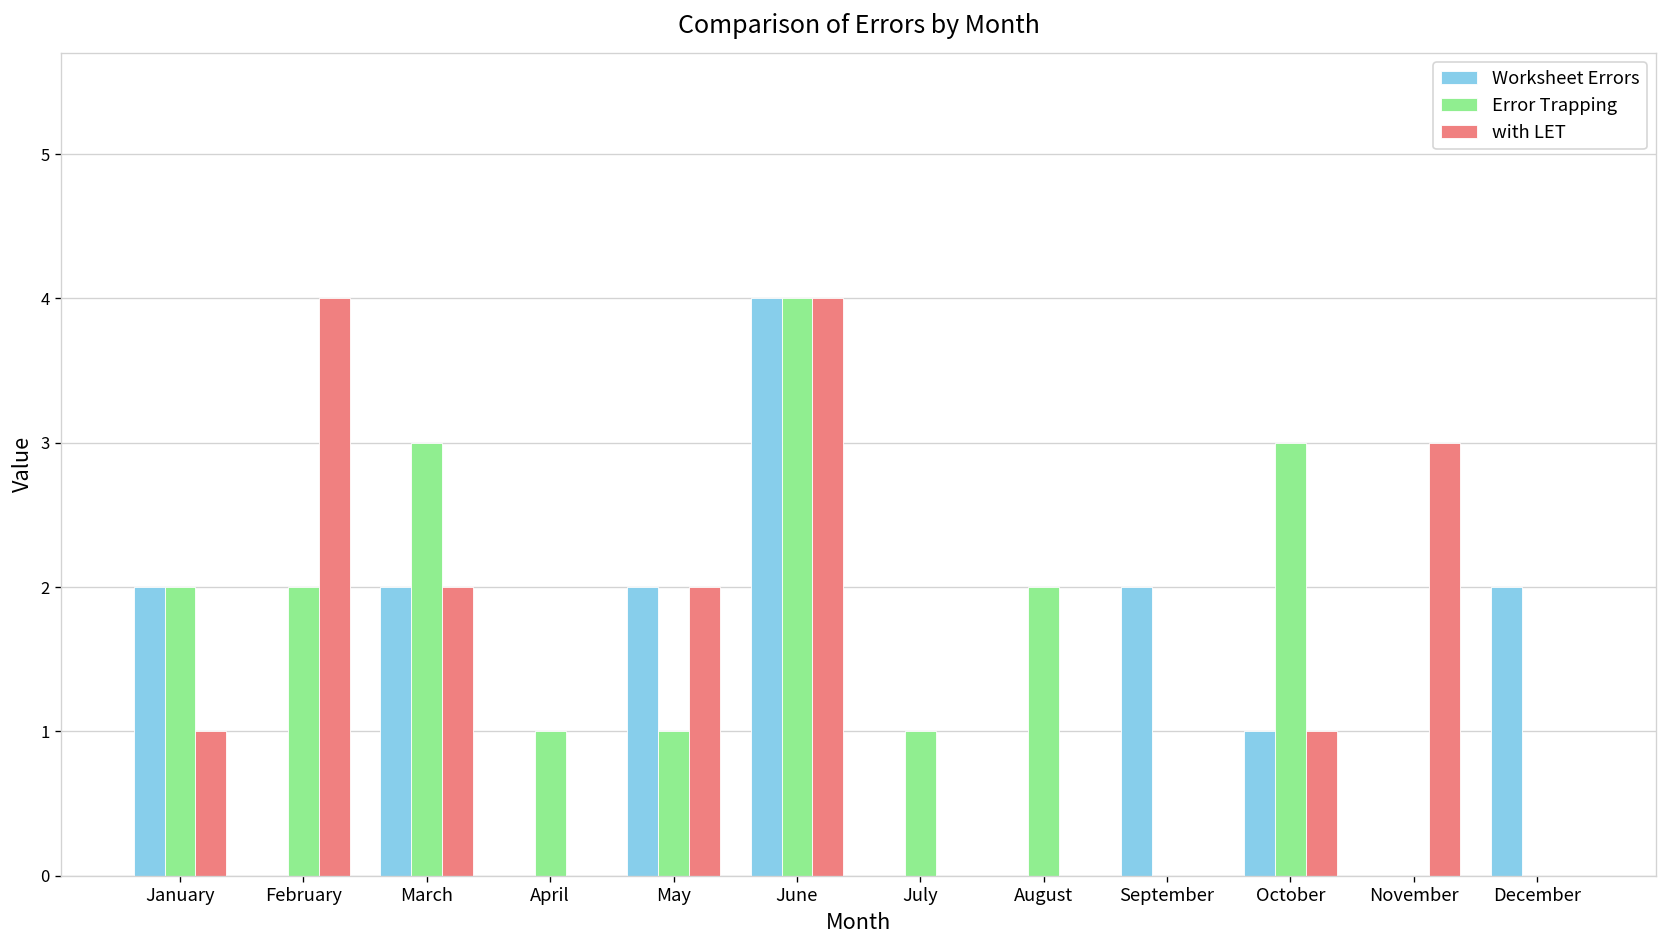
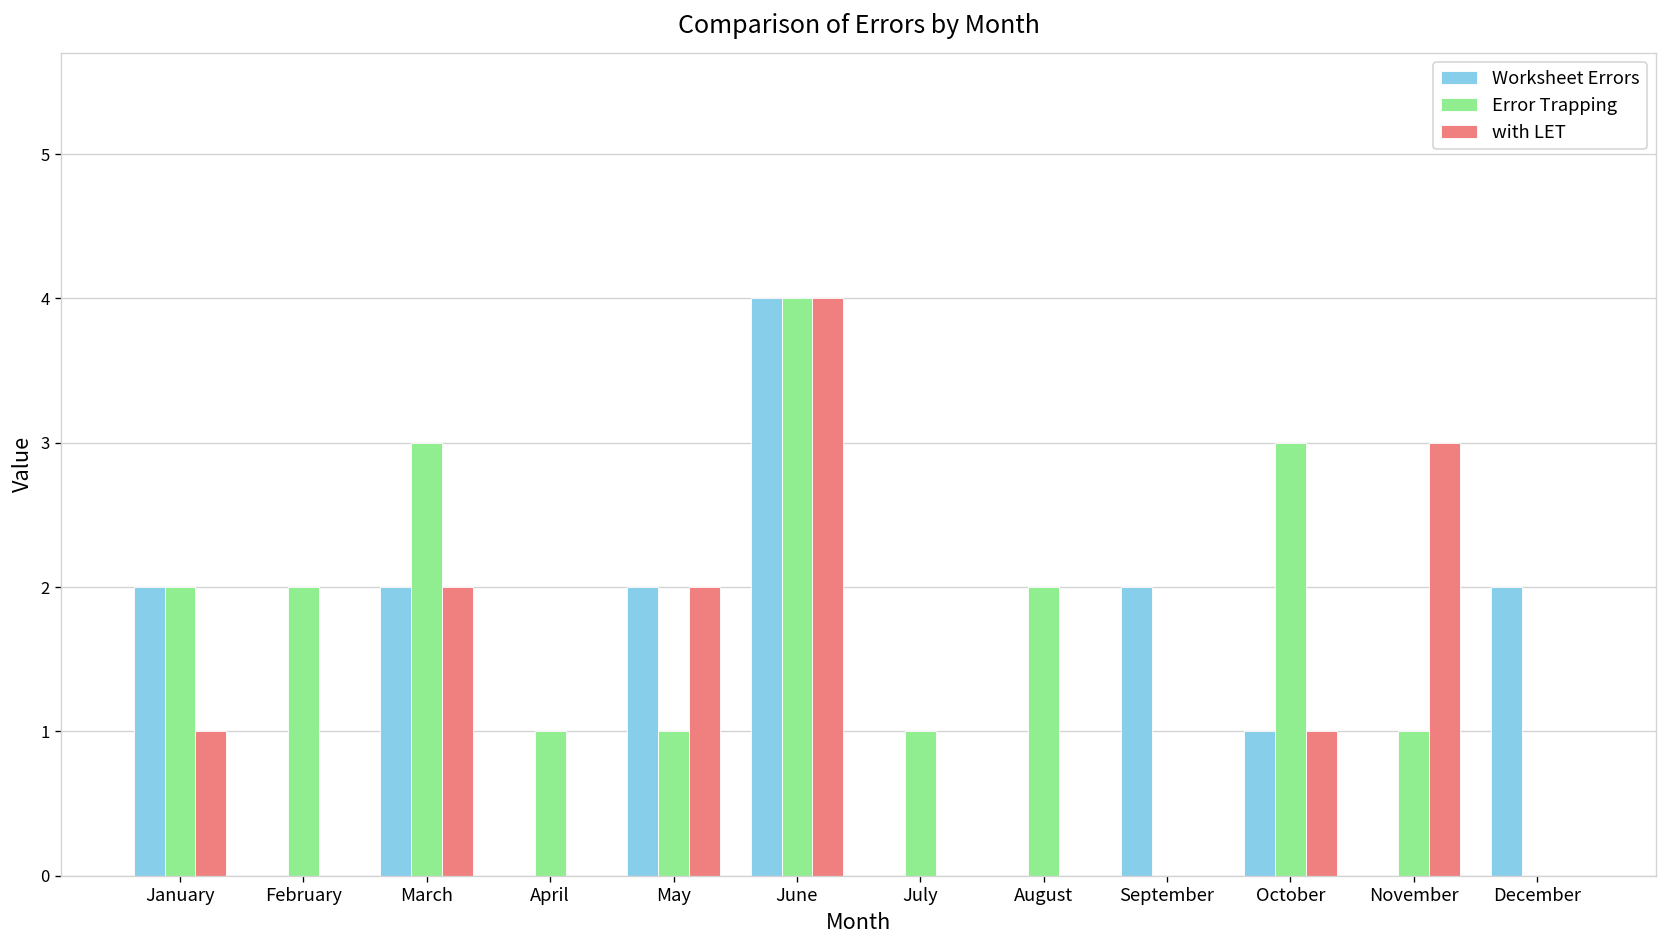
with LET, February: 4 -> 0
Error Trapping, November: 0 -> 1
